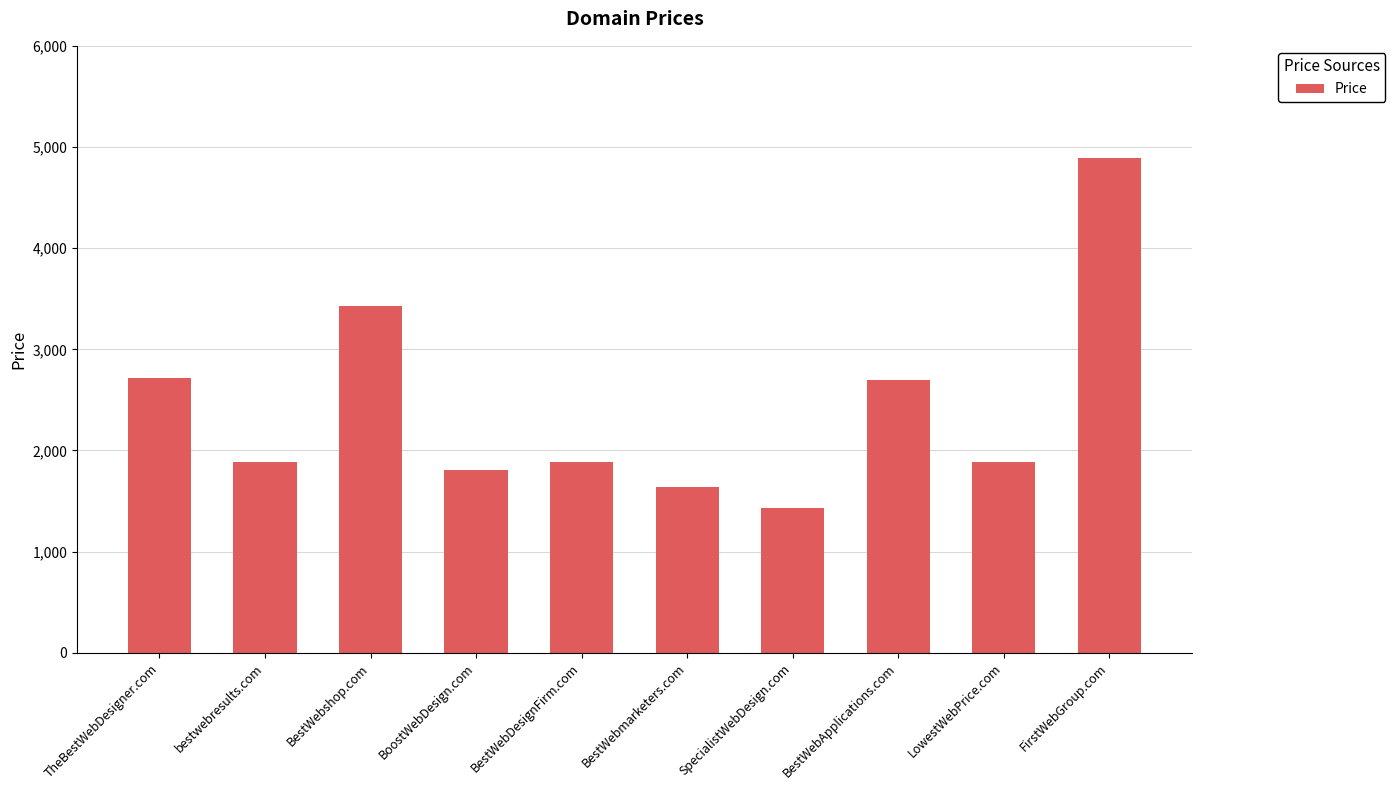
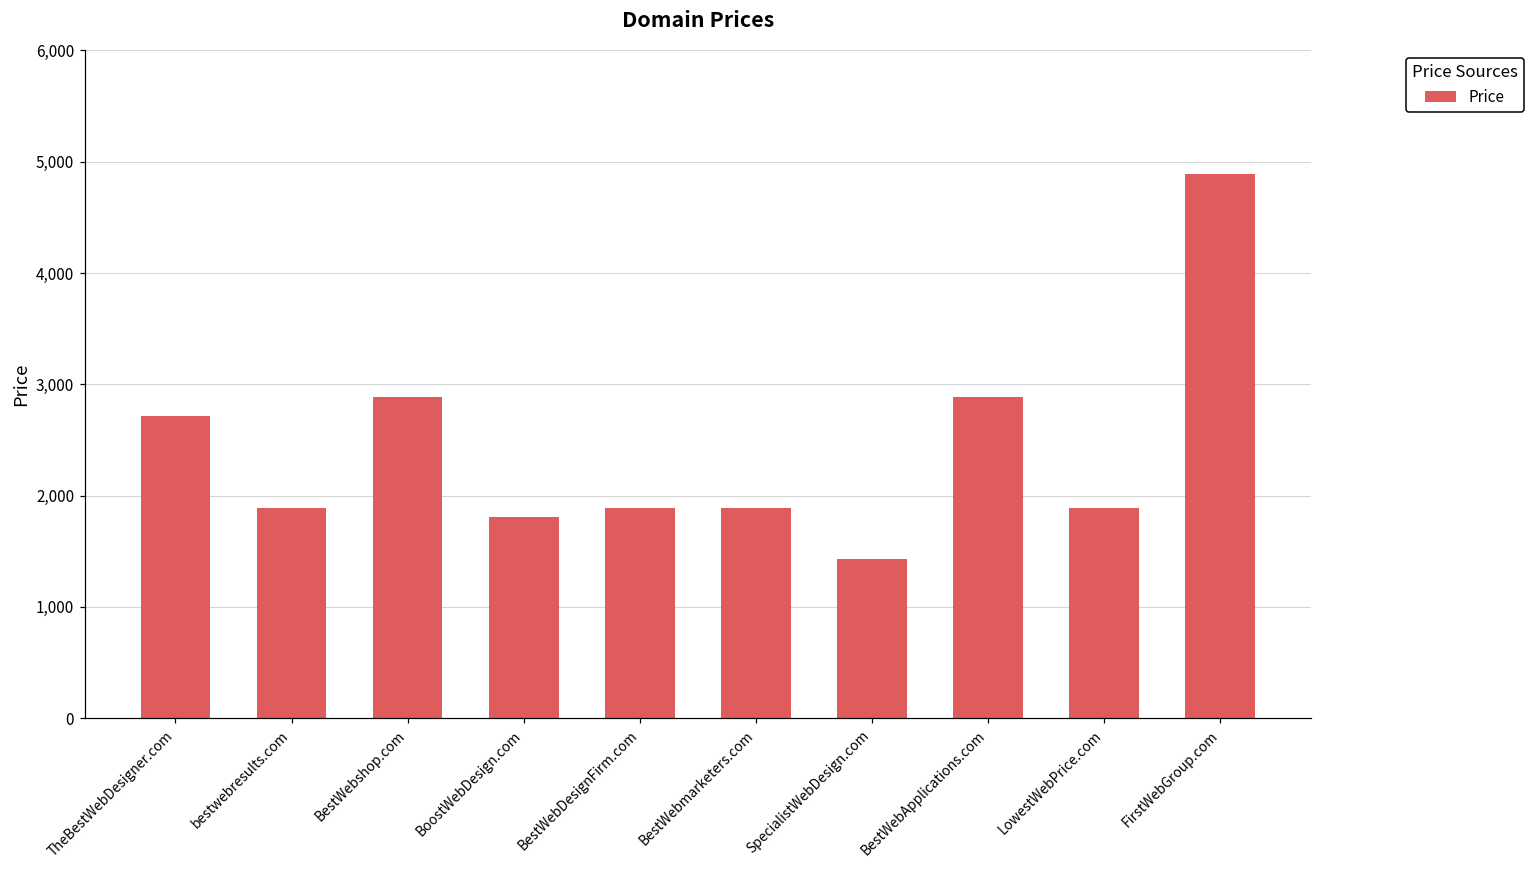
BestWebshop.com: 3,430 -> 2,890
BestWebmarketers.com: 1,640 -> 1,890
BestWebApplications.com: 2,700 -> 2,890
